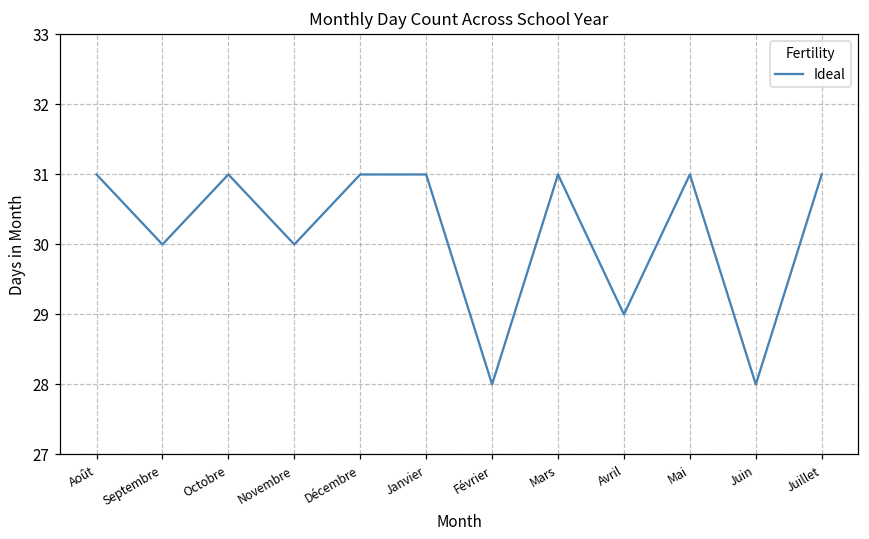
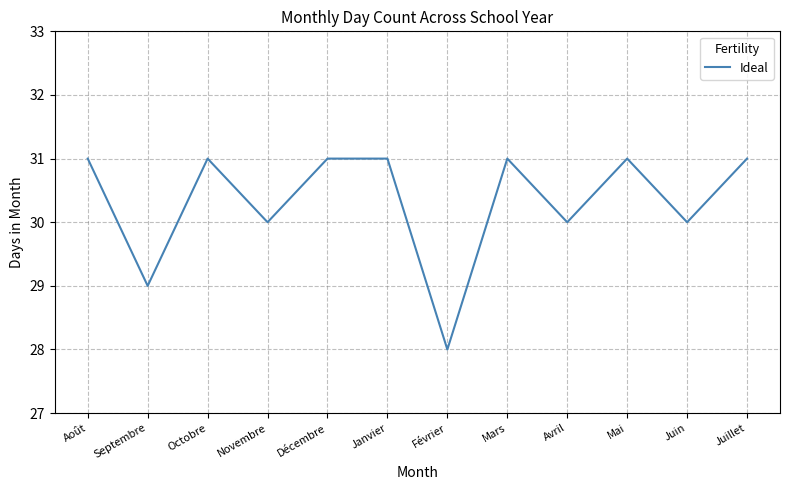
Septembre: 30 -> 29
Avril: 29 -> 30
Juin: 28 -> 30
